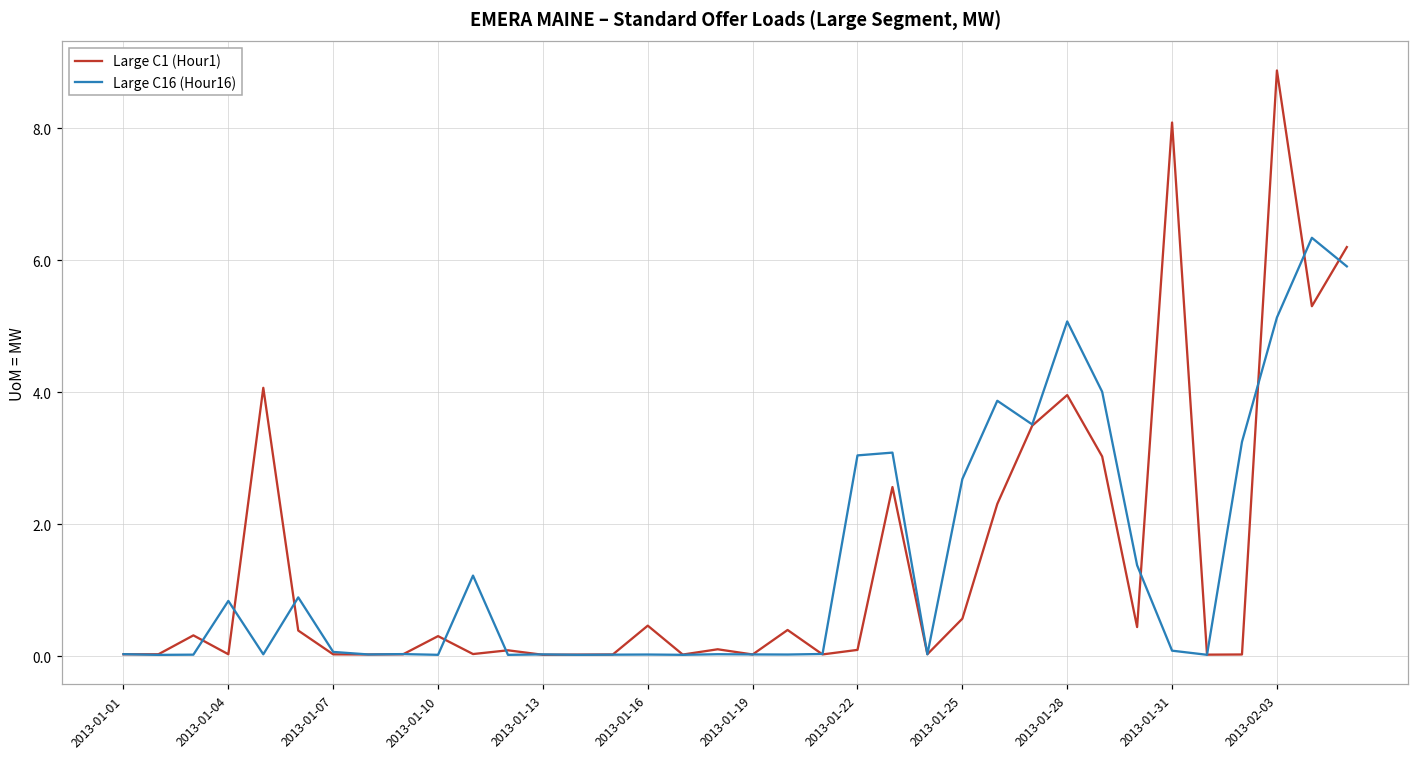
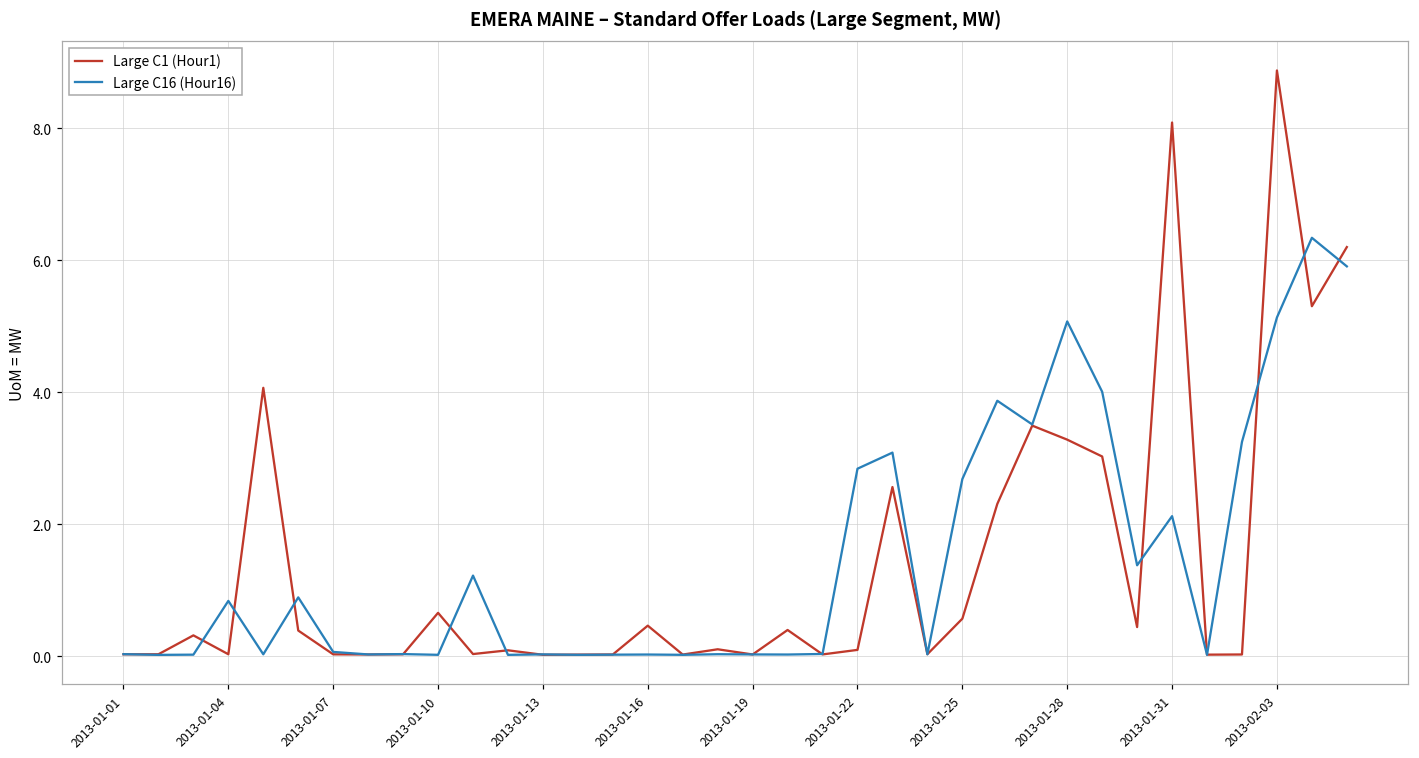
Large C1 (Hour1), 2013-01-10: 0.3 -> 0.7
Large C16 (Hour16), 2013-01-22: 3.0 -> 2.8
Large C1 (Hour1), 2013-01-28: 4.0 -> 3.3
Large C16 (Hour16), 2013-01-31: 0.1 -> 2.1
